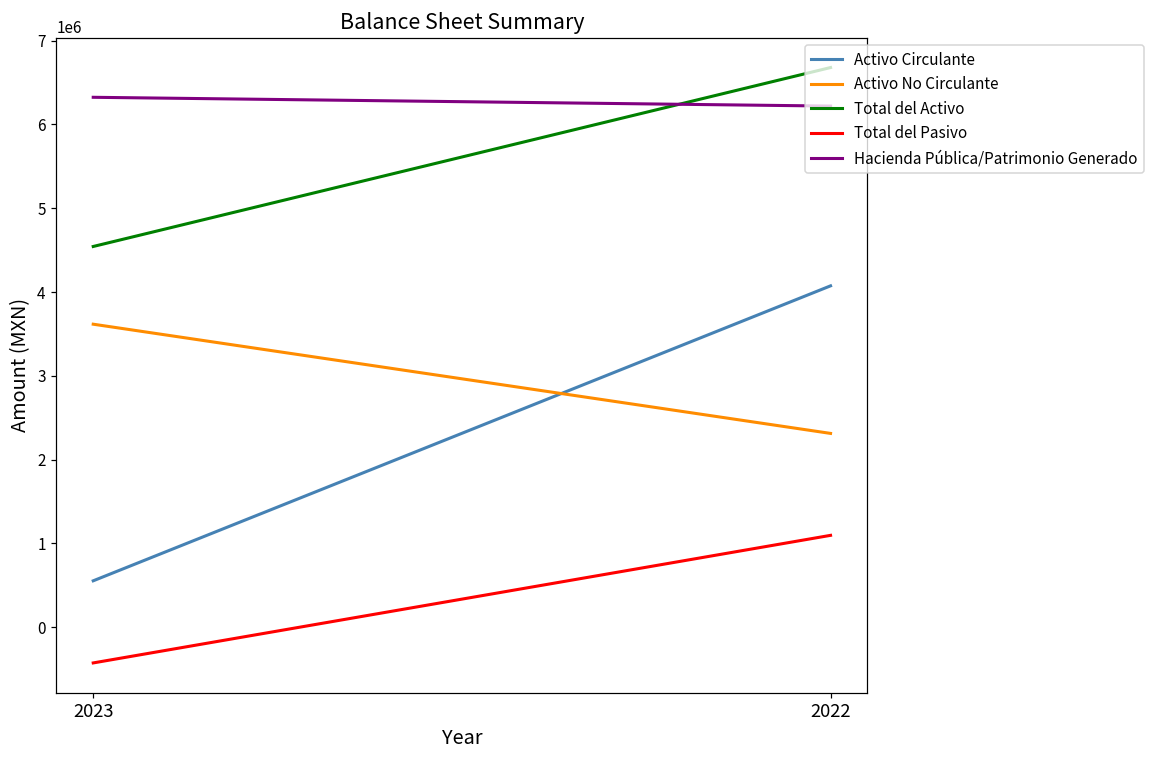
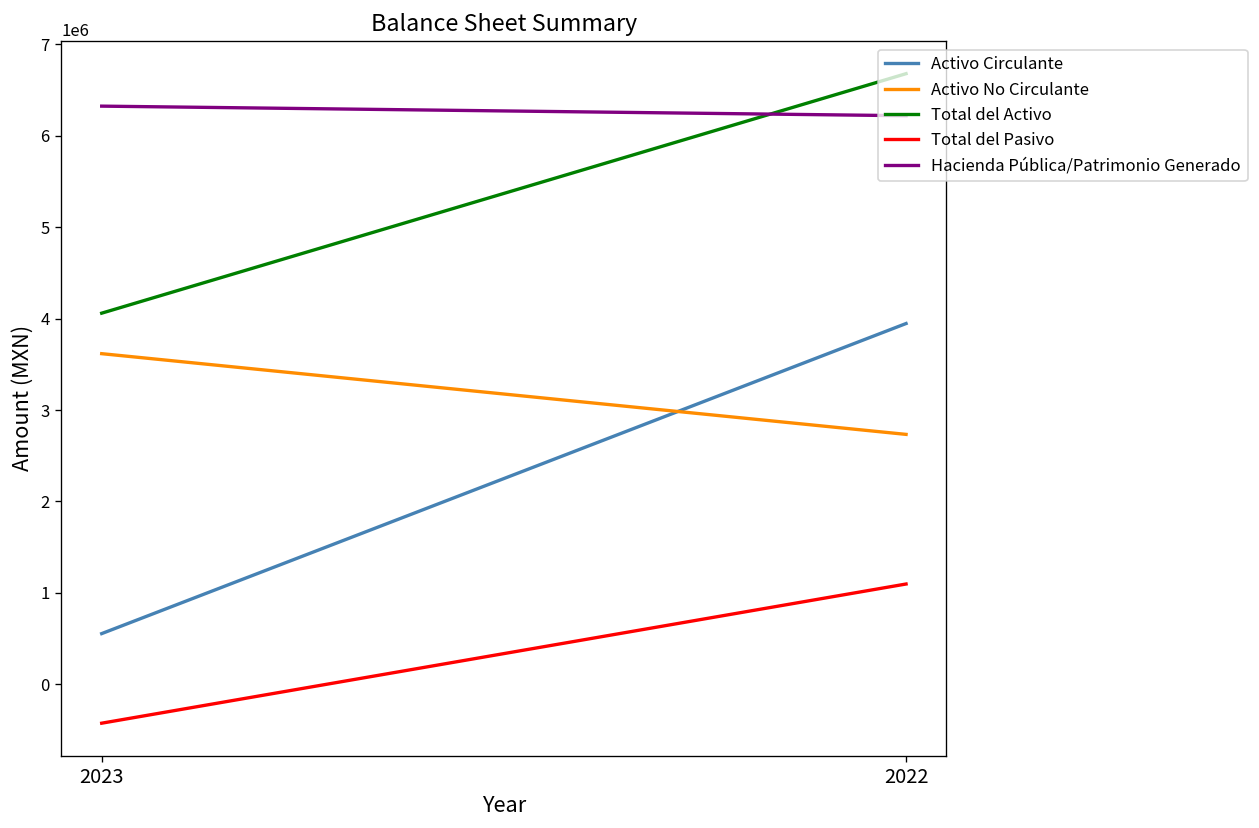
Total del Activo, 2023: 4500000 -> 4100000
Activo Circulante, 2022: 4100000 -> 3900000
Activo No Circulante, 2022: 2300000 -> 2700000
